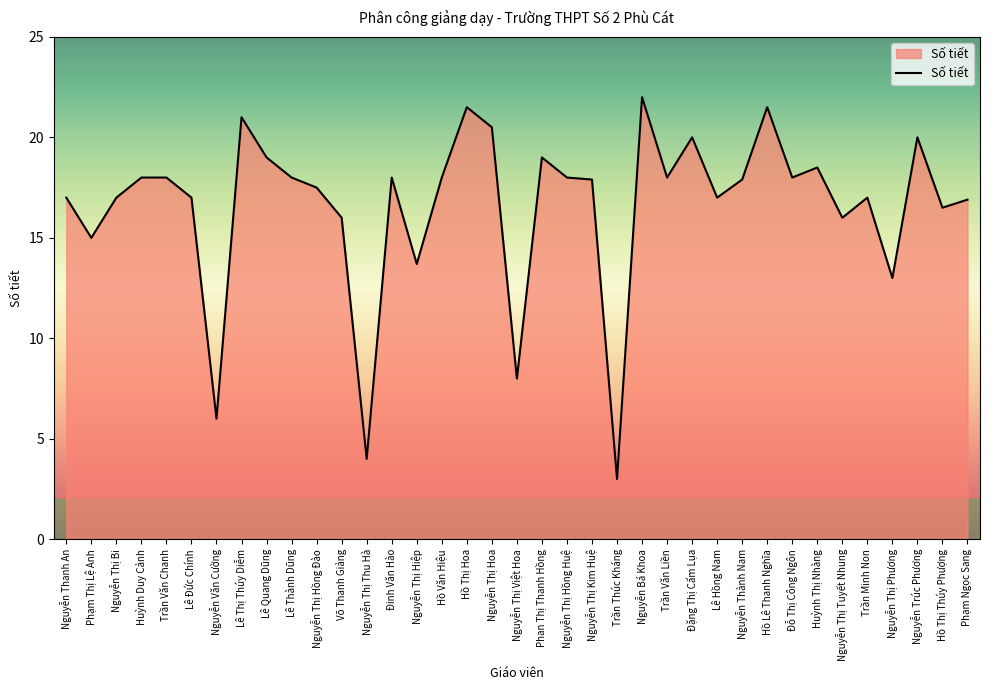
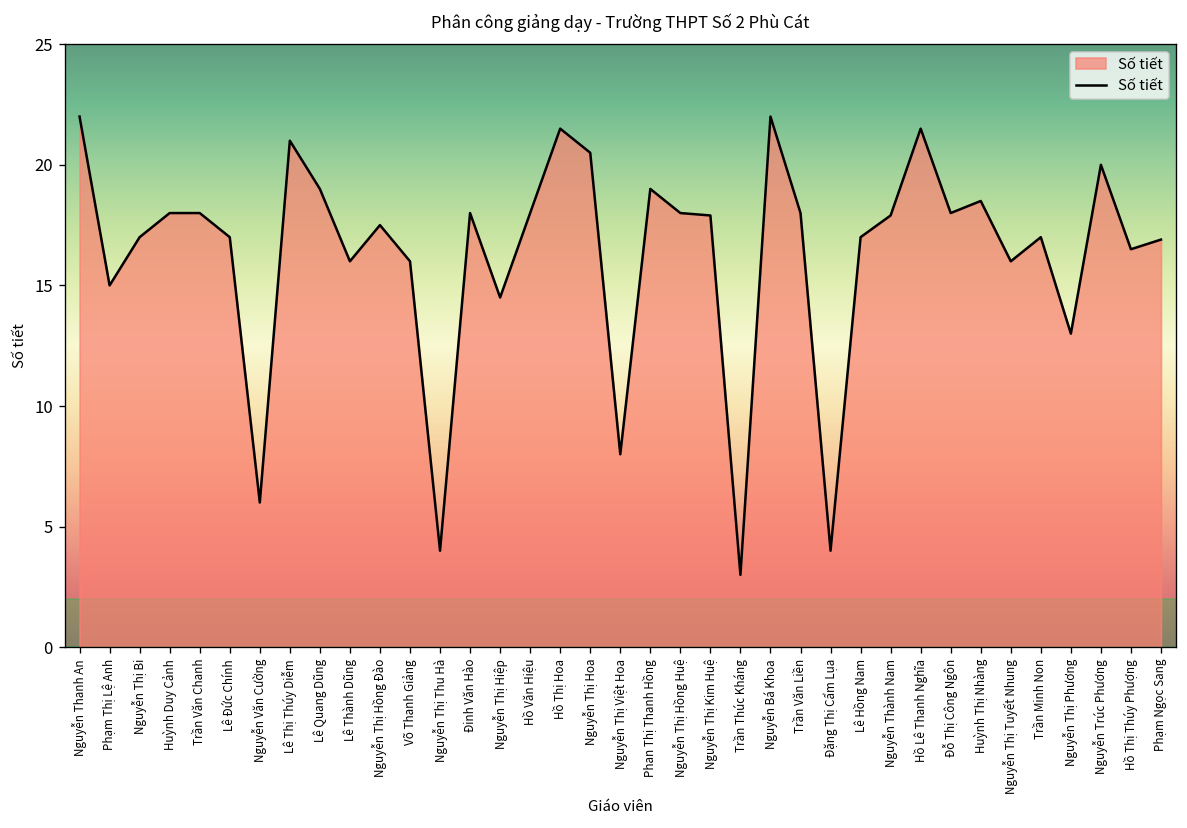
Nguyễn Thanh An: 17 -> 22
Lê Thành Dũng: 18 -> 16
Nguyễn Thị Hiệp: 13.7 -> 14.5
Đặng Thị Cẩm Lụa: 20 -> 4
